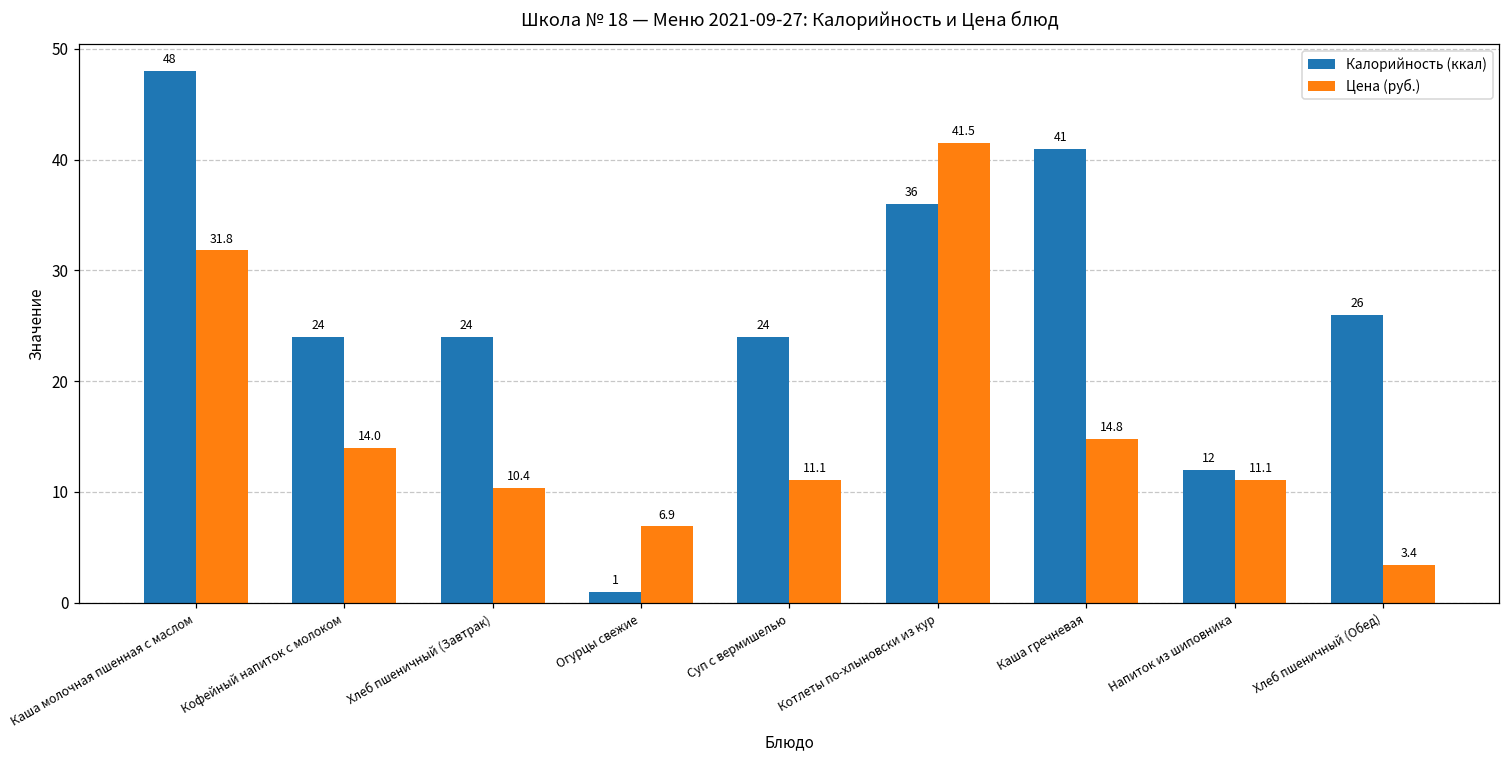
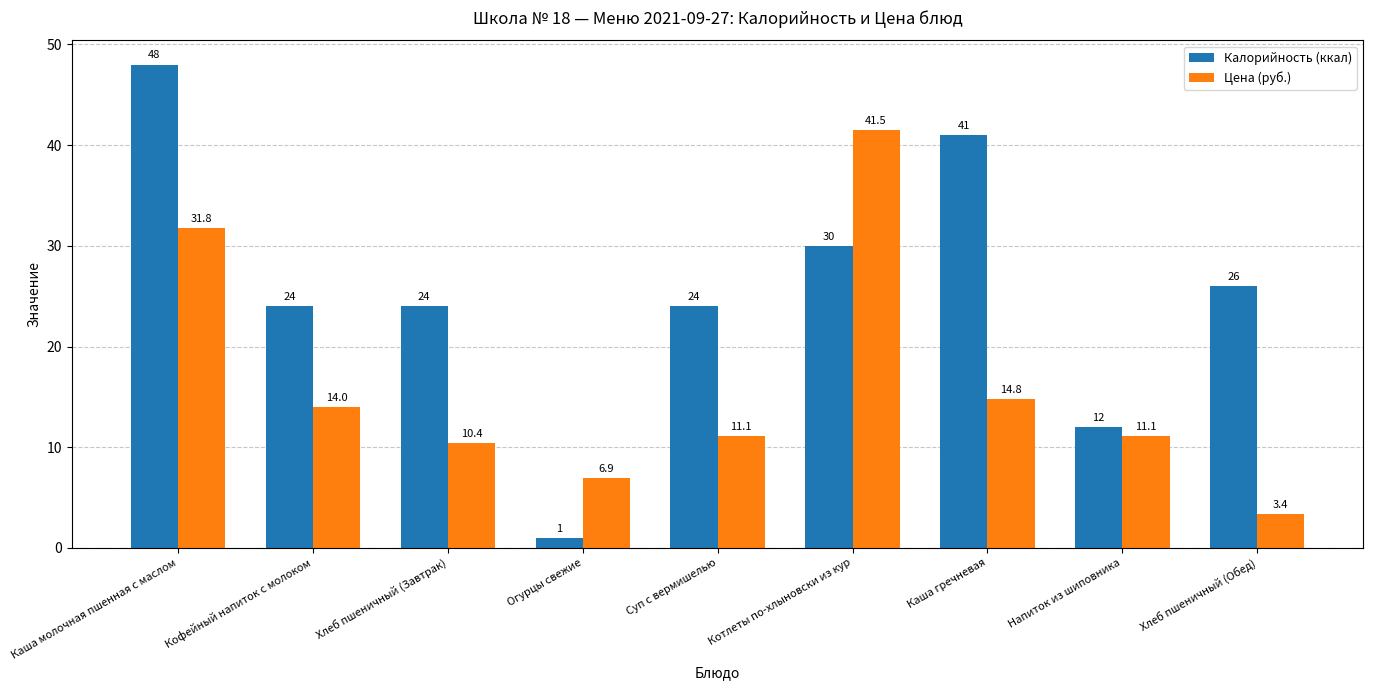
Калорийность (ккал), Котлеты по-хлыновски из кур: 36 -> 30
